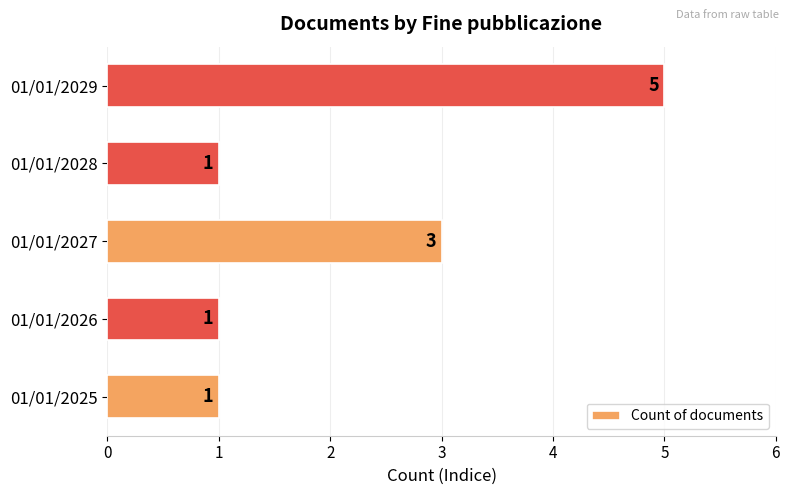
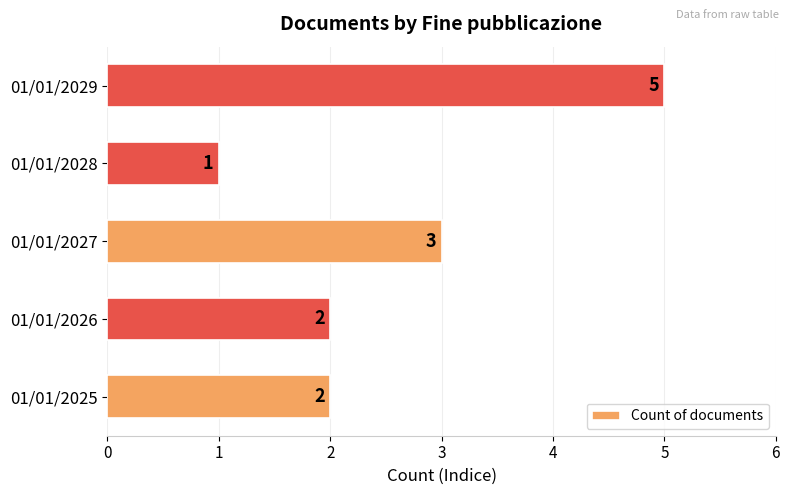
01/01/2026: 1 -> 2
01/01/2025: 1 -> 2
